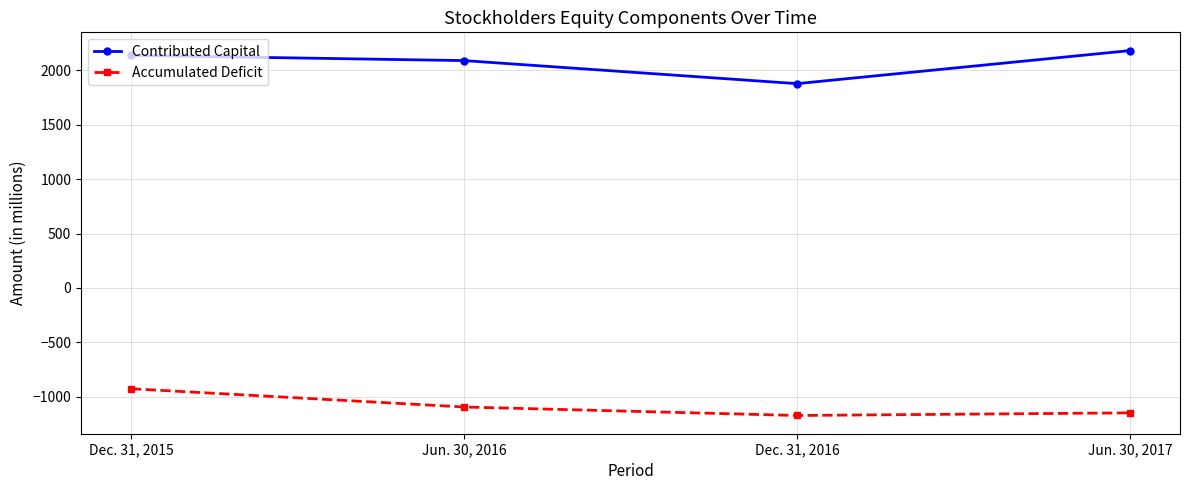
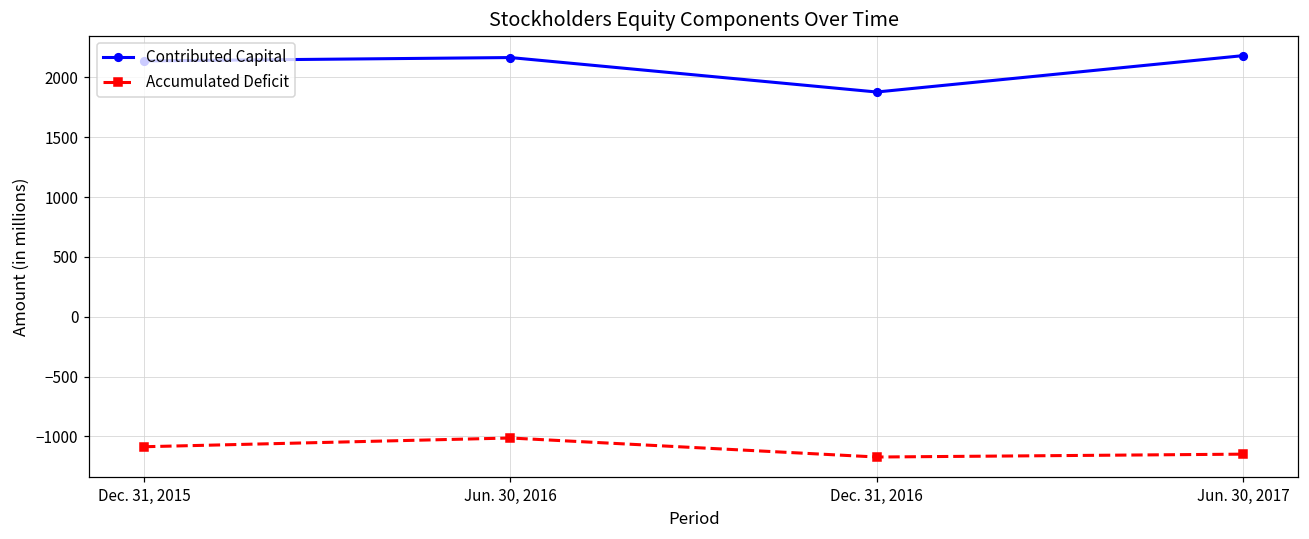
Accumulated Deficit, Dec. 31, 2015: -930 -> -1090
Contributed Capital, Jun. 30, 2016: 2090 -> 2170
Accumulated Deficit, Jun. 30, 2016: -1100 -> -1010
